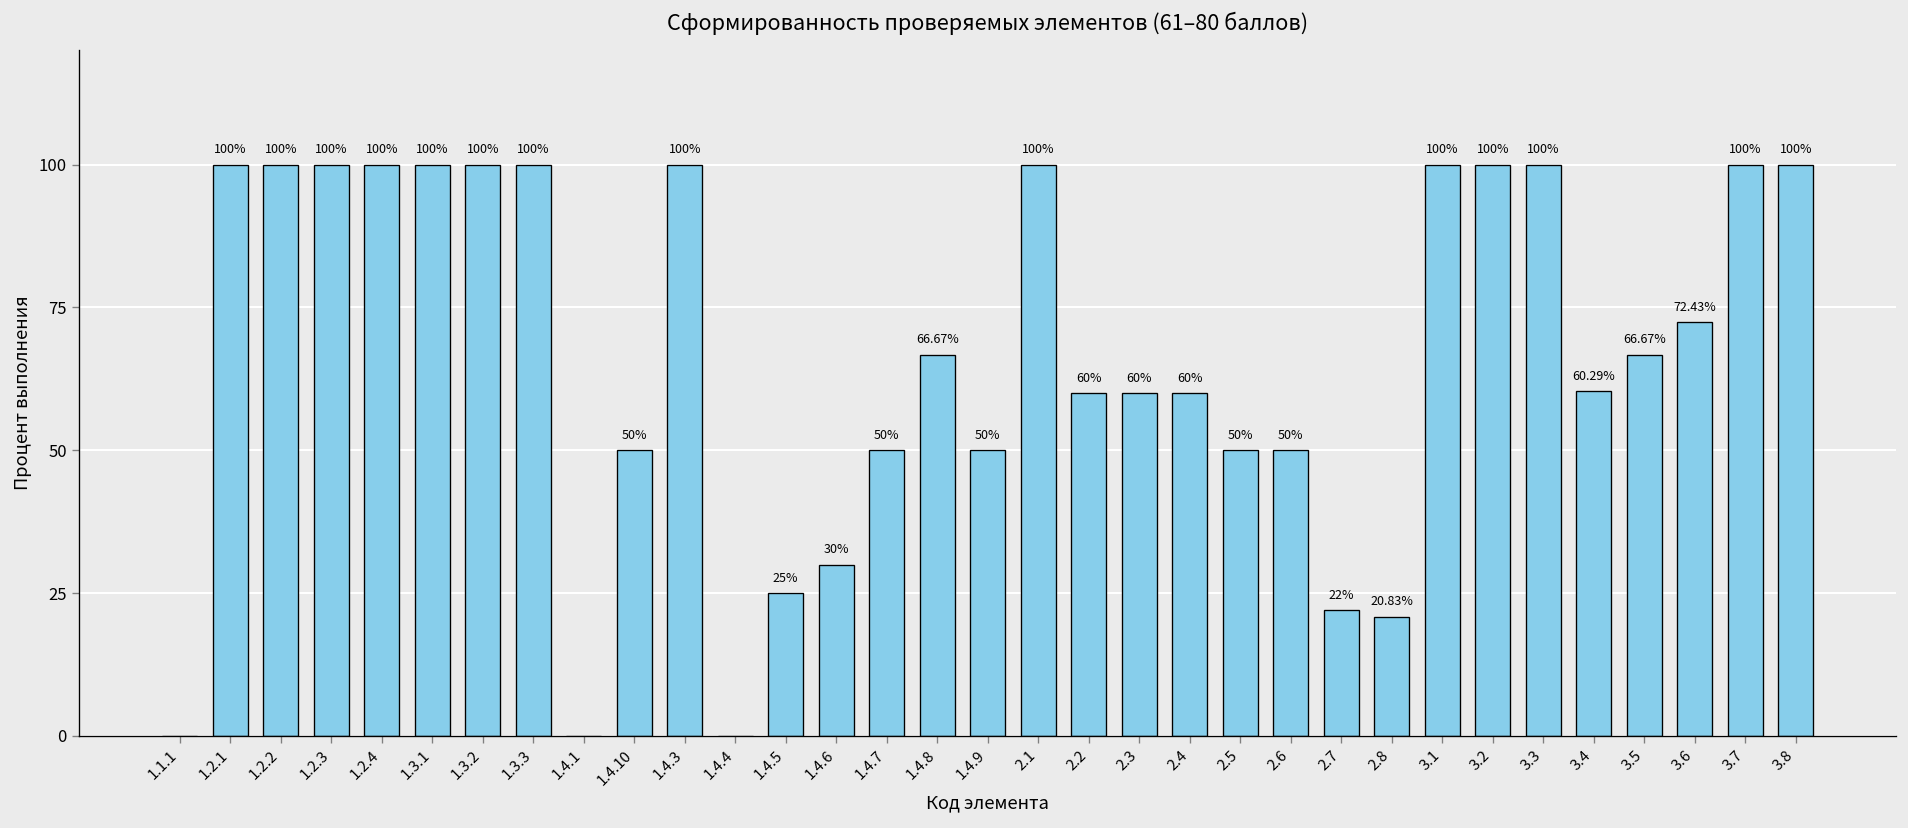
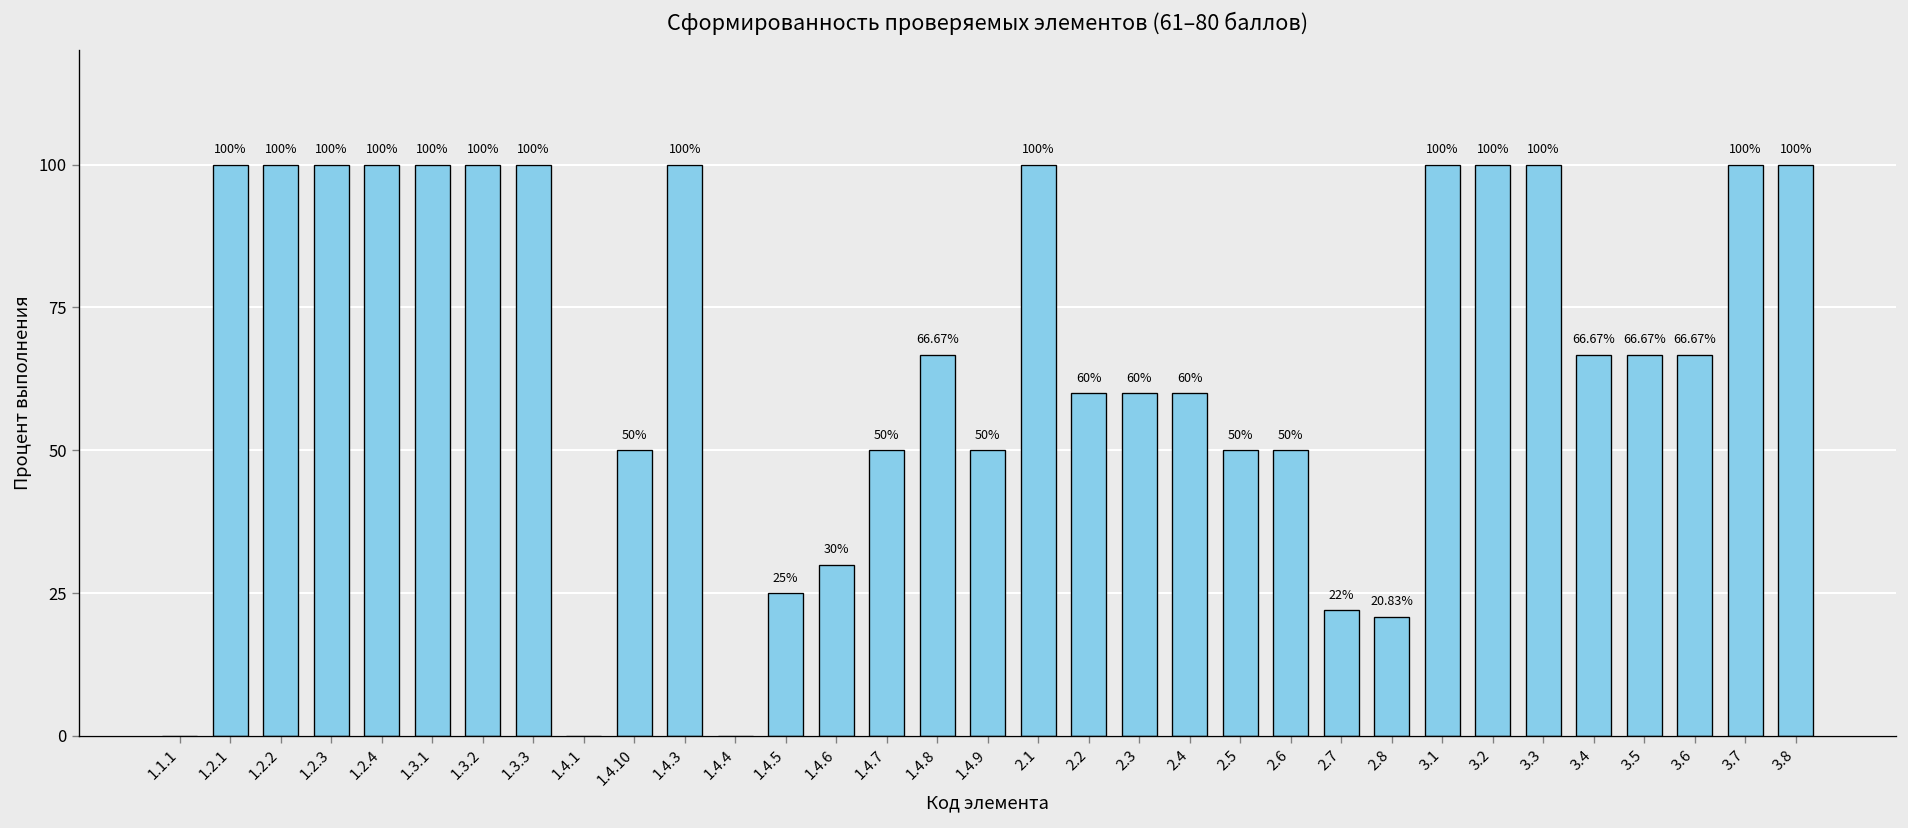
3.4: 60.29% -> 66.67%
3.6: 72.43% -> 66.67%
